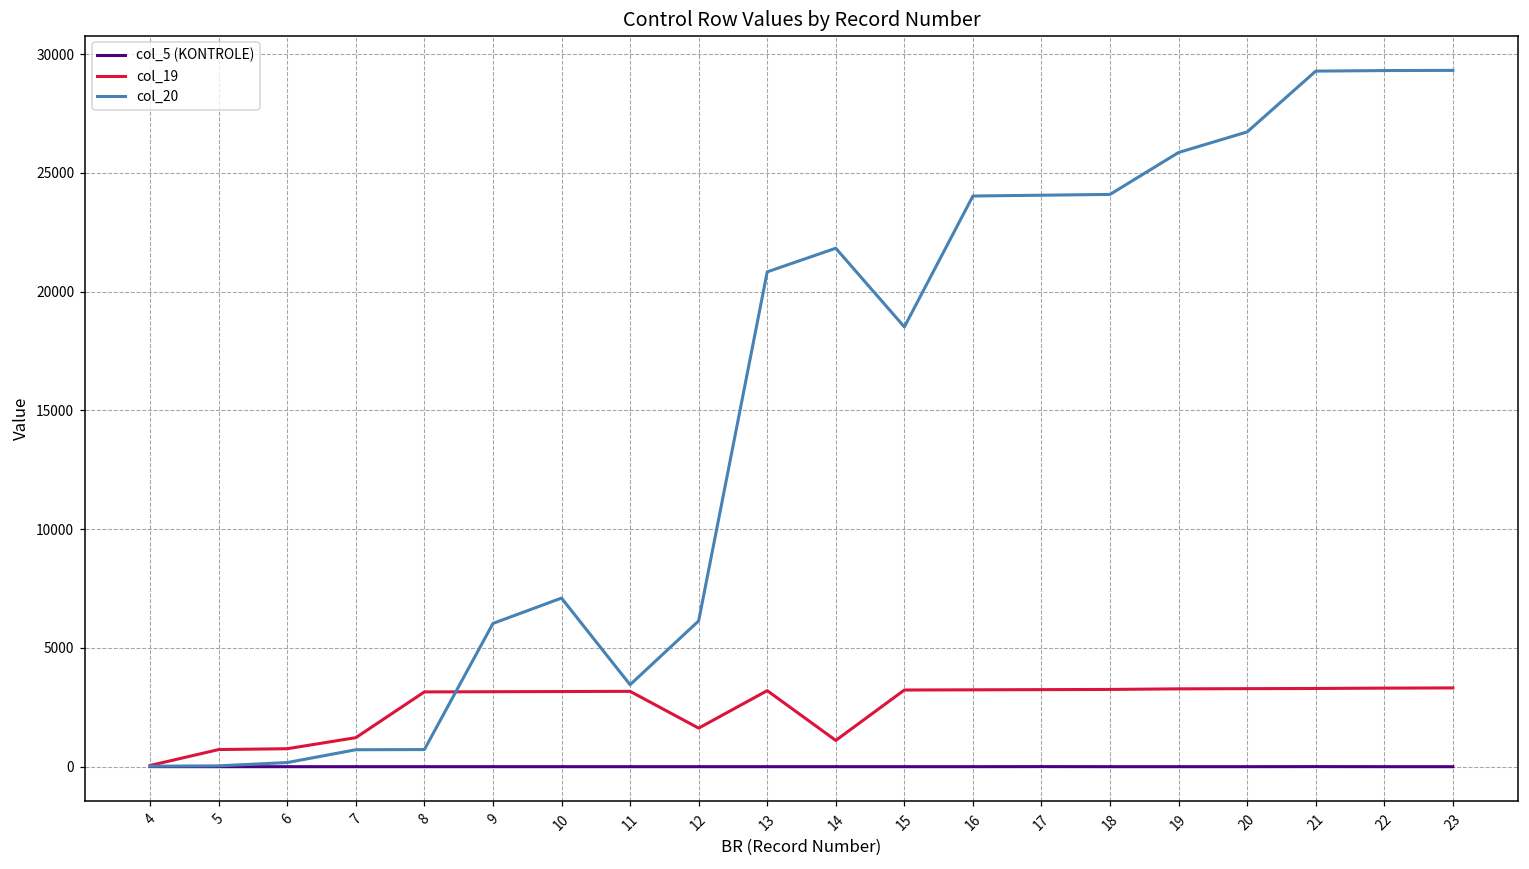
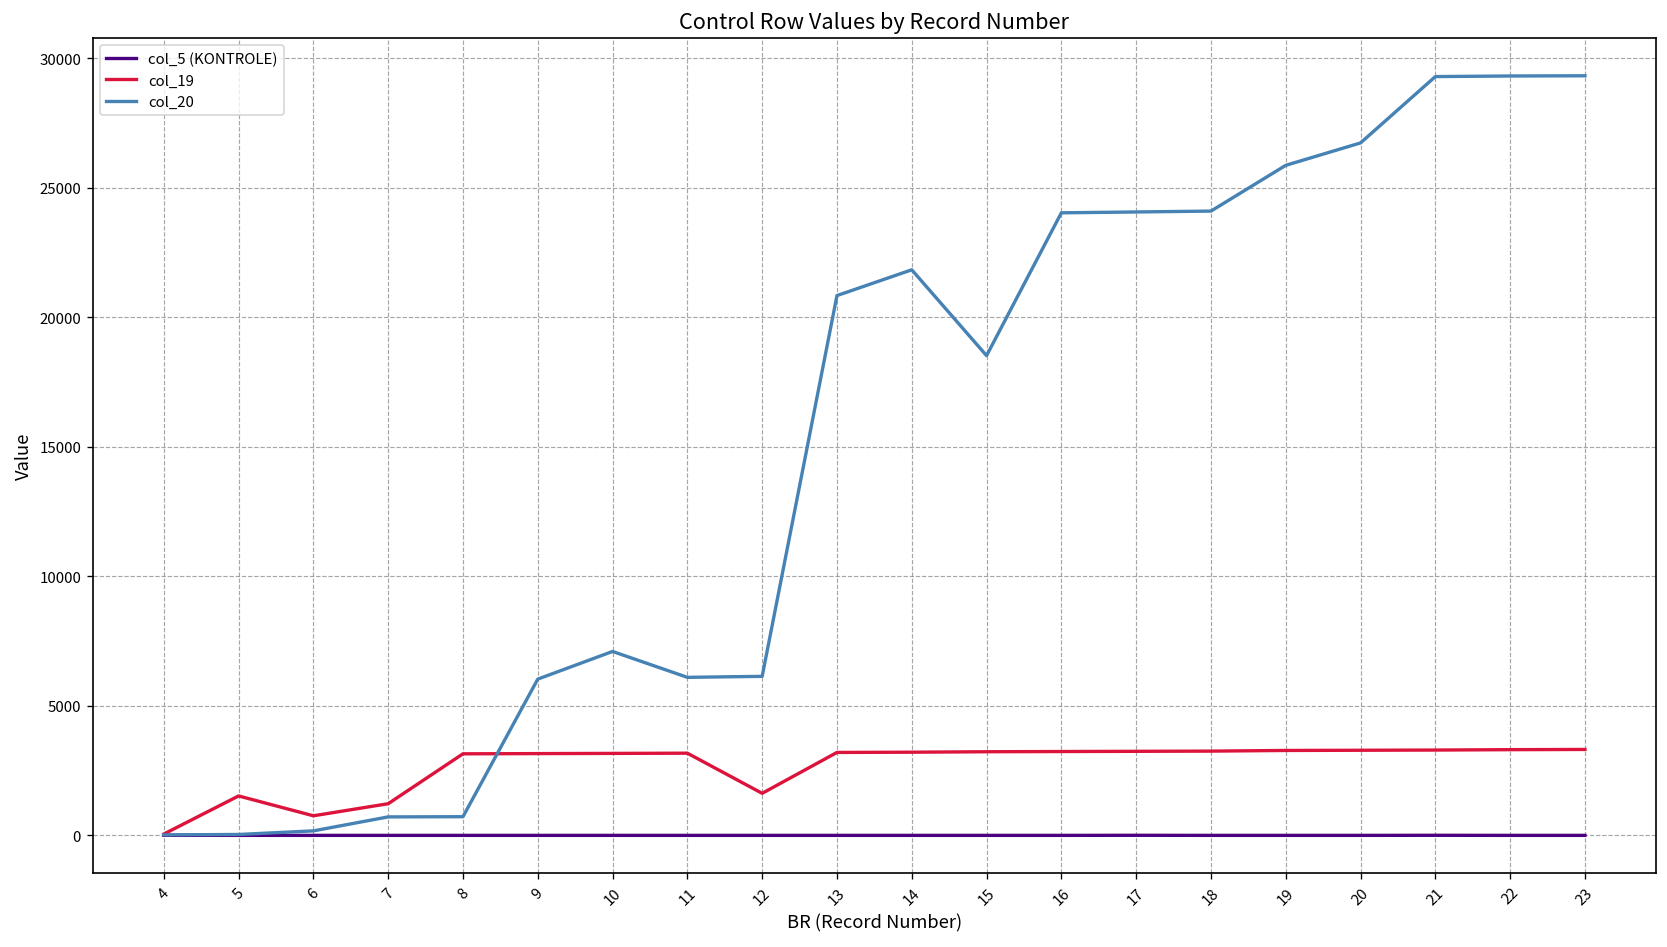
col_19, 5: 700 -> 1500
col_20, 11: 3500 -> 6100
col_19, 14: 1100 -> 3200
